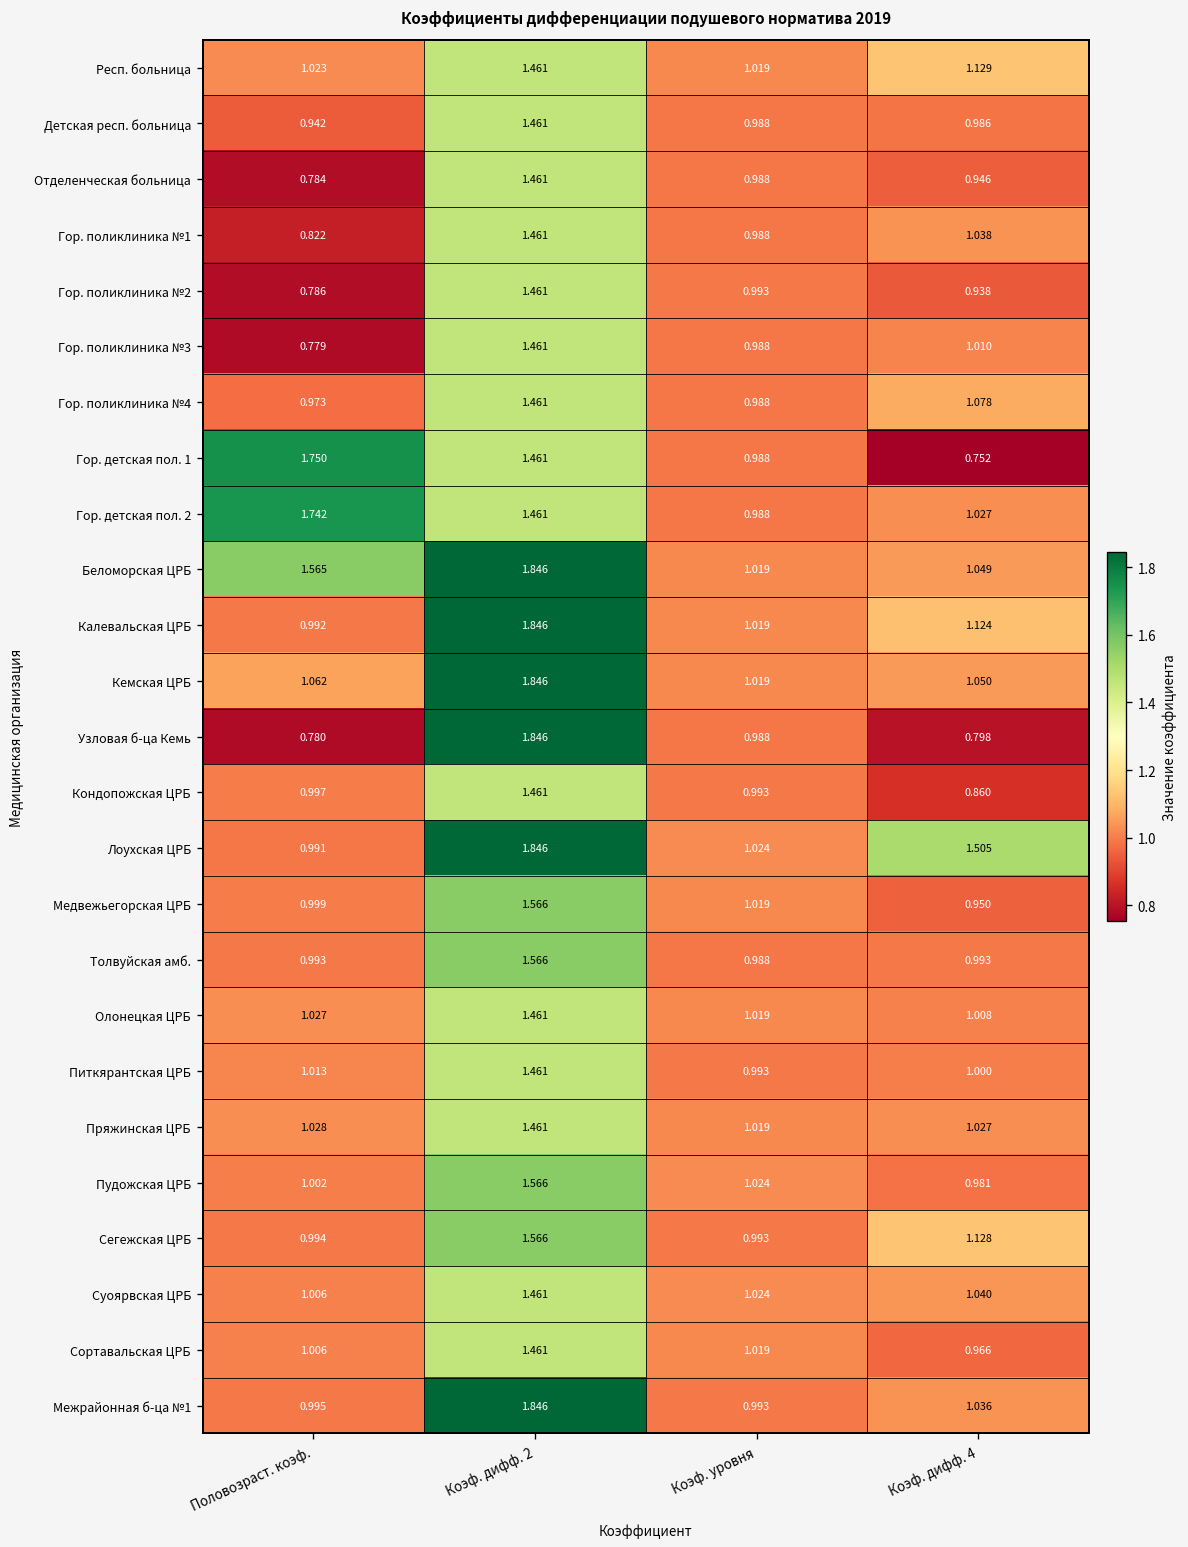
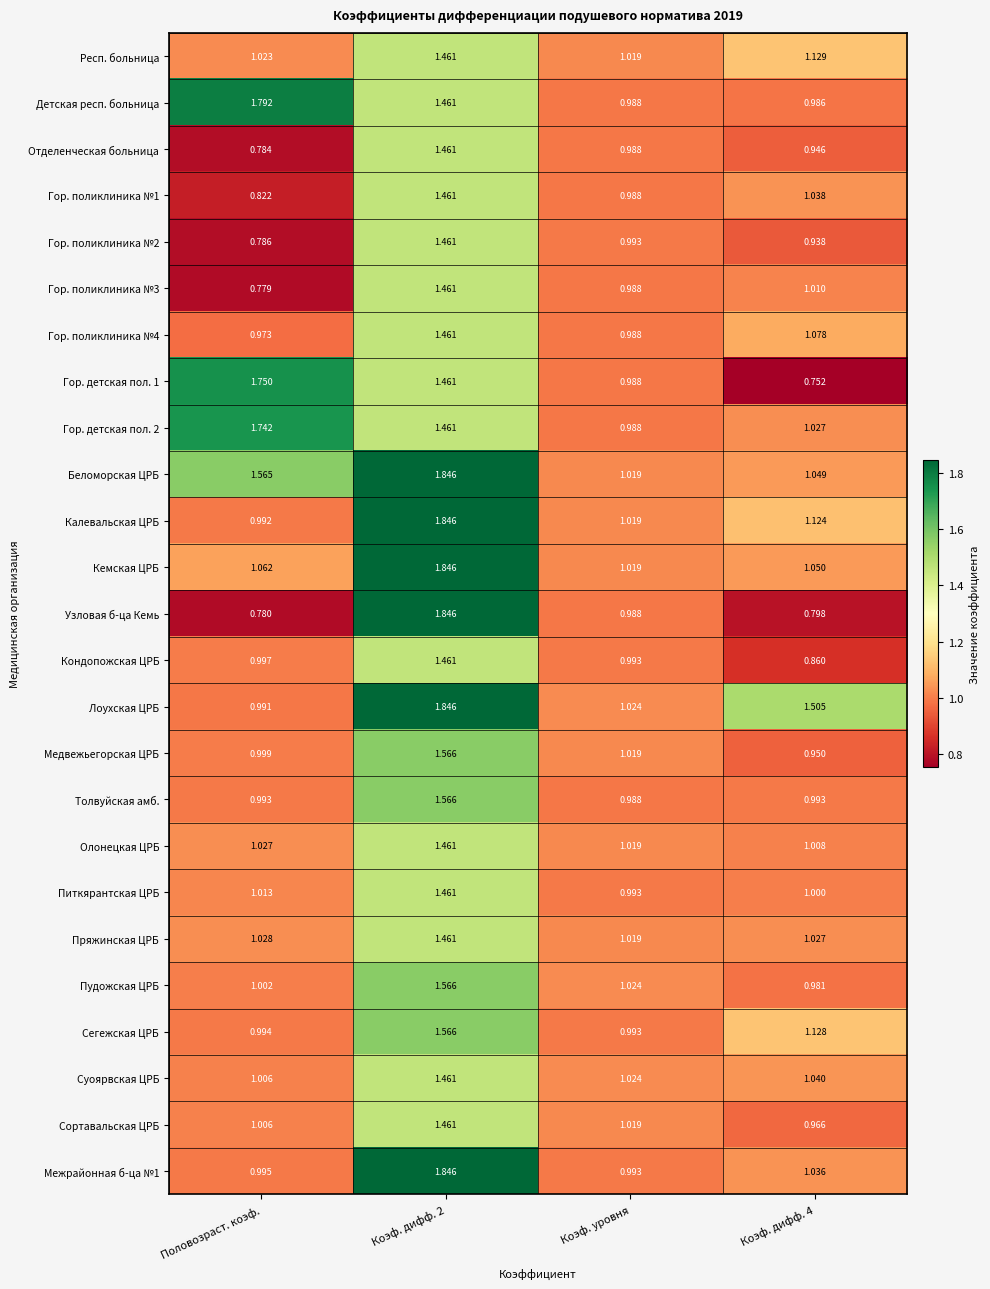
Детская респ. больница, Половозраст. коэф.: 0.942 -> 1.792
